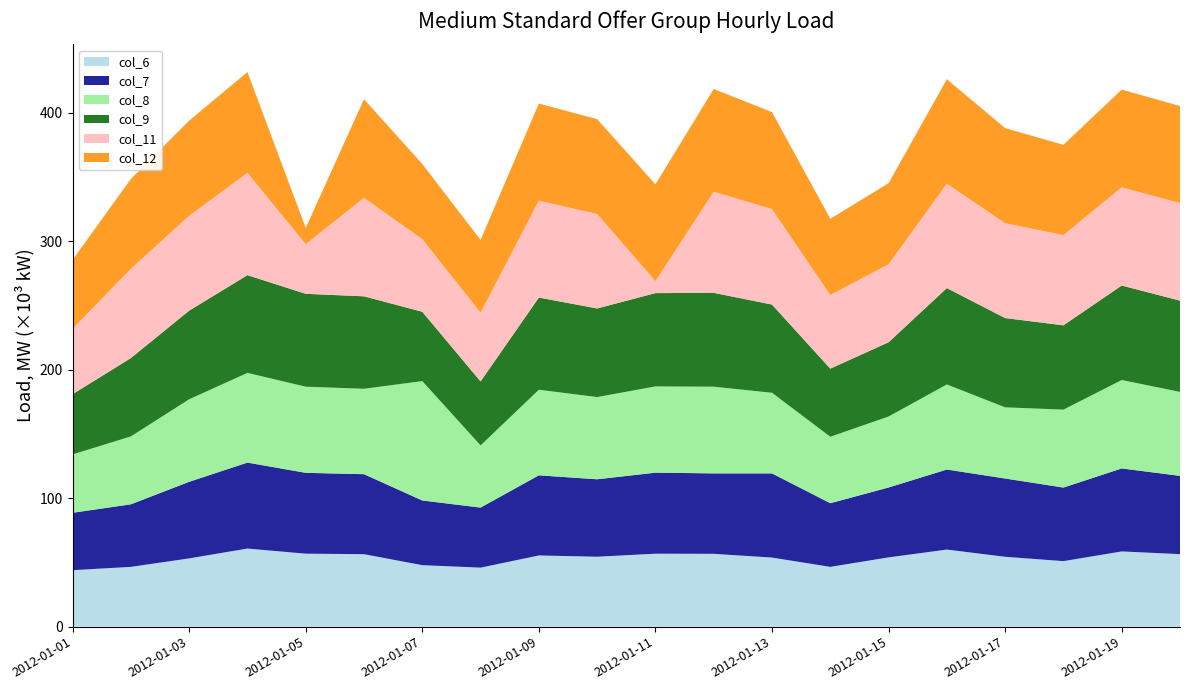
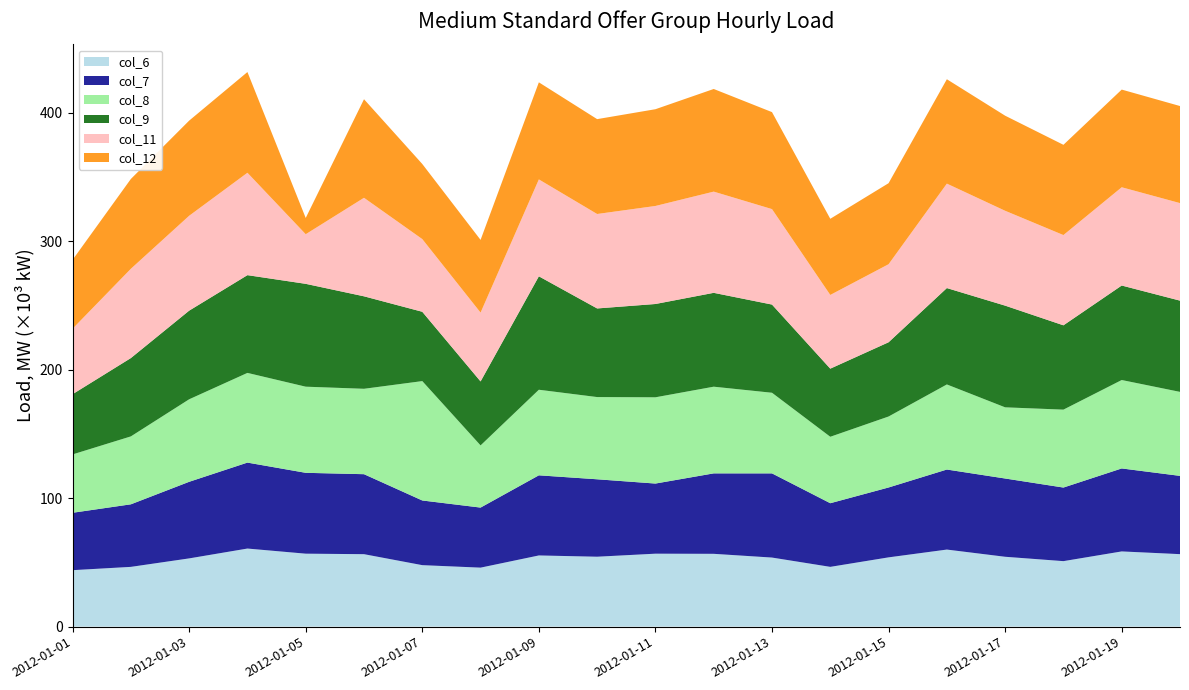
col_9, 2012-01-05: 72 -> 80
col_9, 2012-01-09: 72 -> 88
col_7, 2012-01-11: 63 -> 55
col_11, 2012-01-11: 9 -> 76
col_9, 2012-01-17: 69 -> 79
